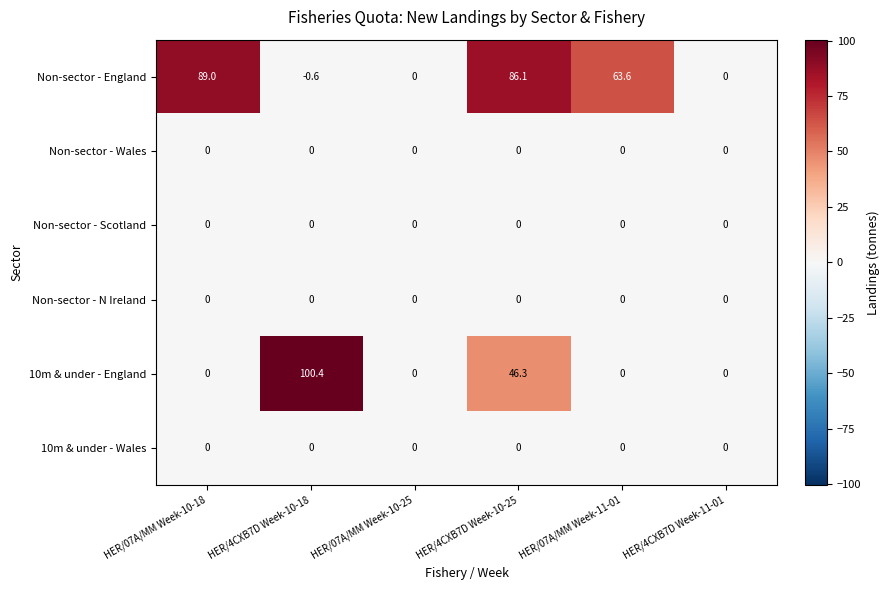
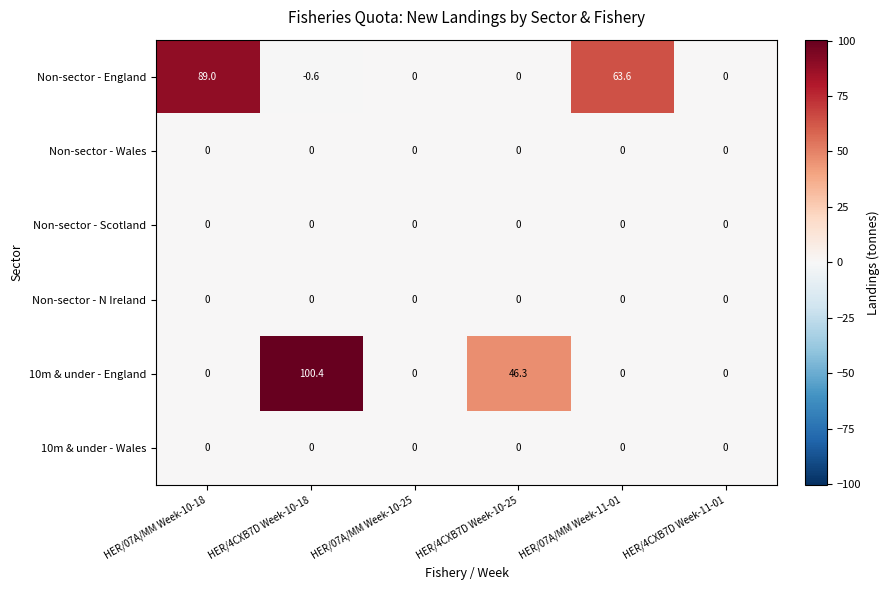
Non-sector - England, HER/4CXB7D Week-10-25: 86.1 -> 0
